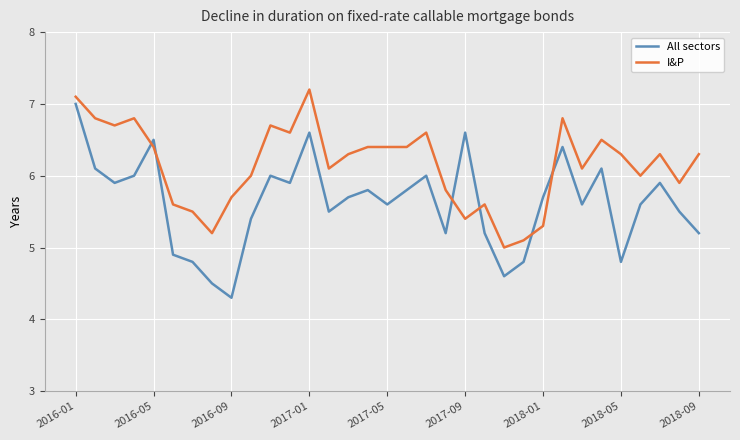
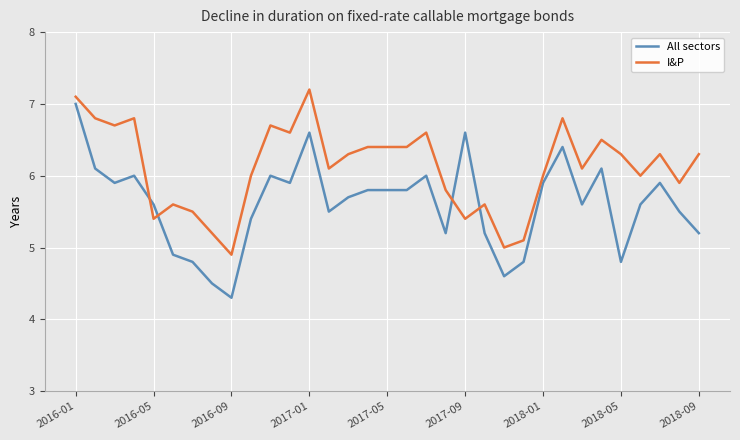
All sectors, 2016-05: 6.5 -> 5.6
I&P, 2016-05: 6.4 -> 5.4
I&P, 2016-09: 5.7 -> 4.9
All sectors, 2017-05: 5.6 -> 5.8
All sectors, 2018-01: 5.7 -> 5.9
I&P, 2018-01: 5.3 -> 6.0
